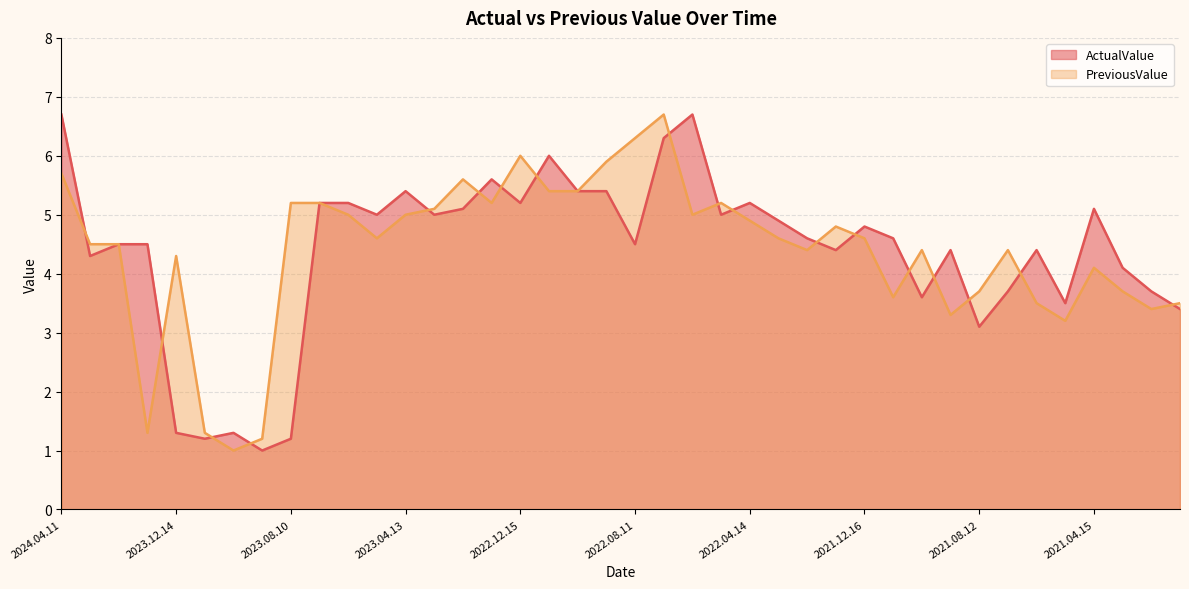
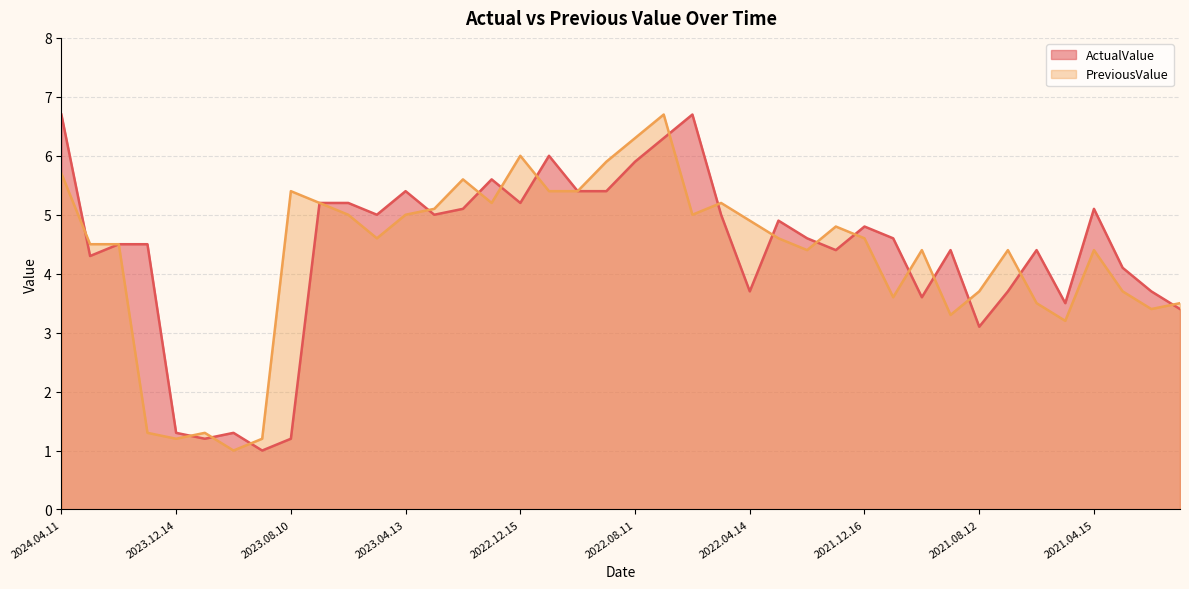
PreviousValue, 2023.12.14: 4.3 -> 1.2
PreviousValue, 2023.08.10: 5.2 -> 5.4
ActualValue, 2022.08.11: 4.5 -> 5.9
ActualValue, 2022.04.14: 5.2 -> 3.7
PreviousValue, 2021.04.15: 4.1 -> 4.4
